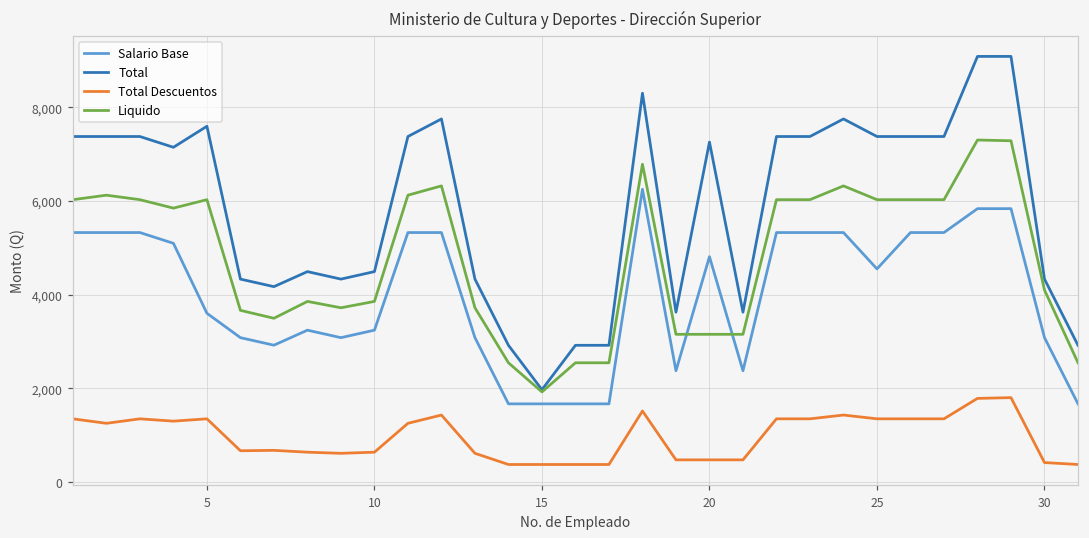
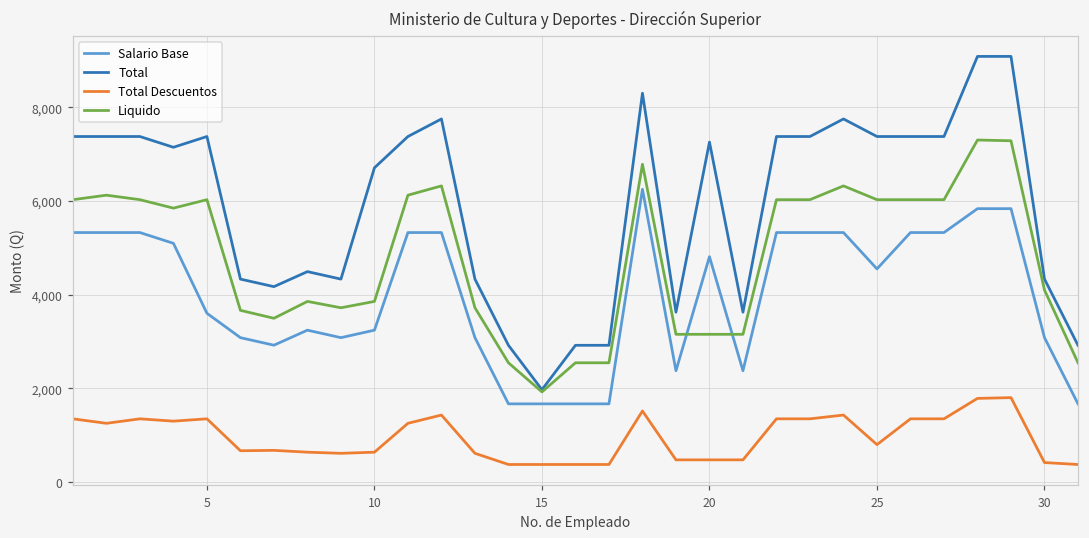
Total, 5: 7,600 -> 7,400
Total, 10: 4,500 -> 6,700
Total Descuentos, 25: 1,300 -> 800
